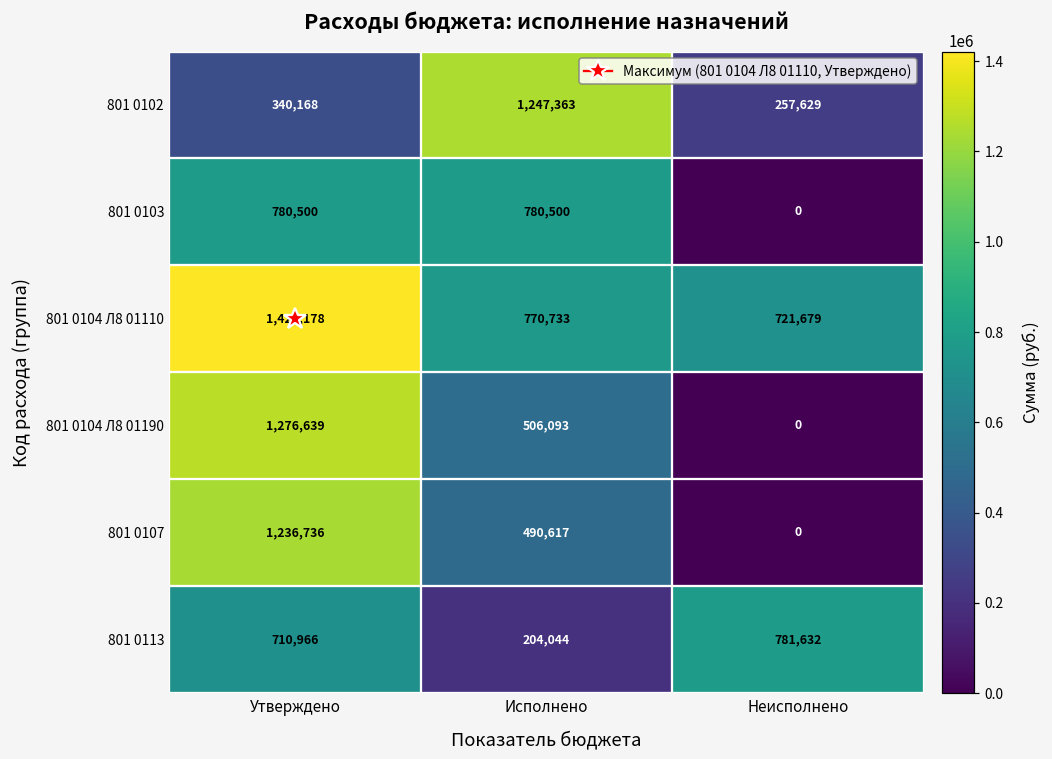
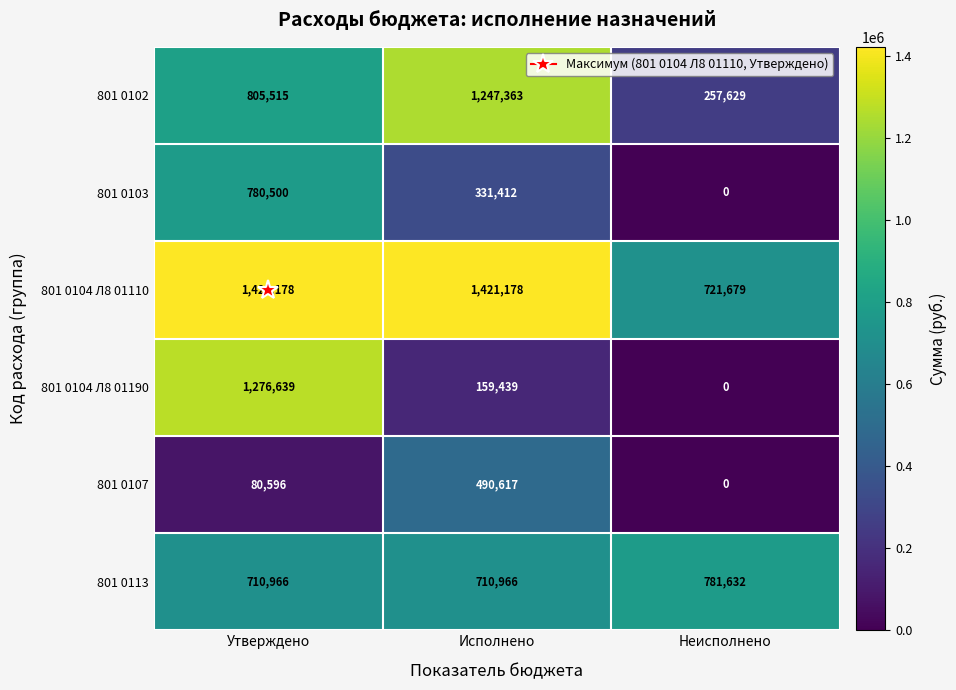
801 0102, Утверждено: 340,168 -> 805,515
801 0103, Исполнено: 780,500 -> 331,412
801 0104 Л8 01110, Исполнено: 770,733 -> 1,421,178
801 0104 Л8 01190, Исполнено: 506,093 -> 159,439
801 0107, Утверждено: 1,236,736 -> 80,596
801 0113, Исполнено: 204,044 -> 710,966
